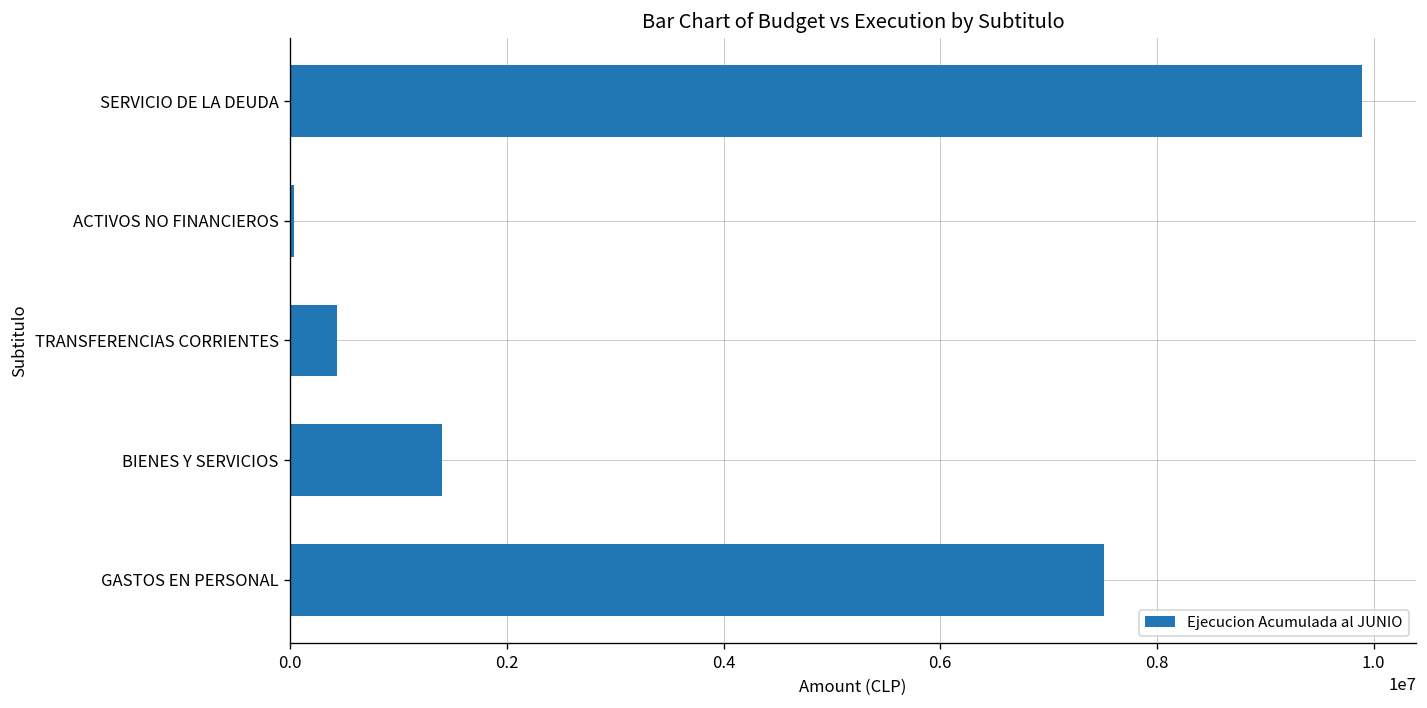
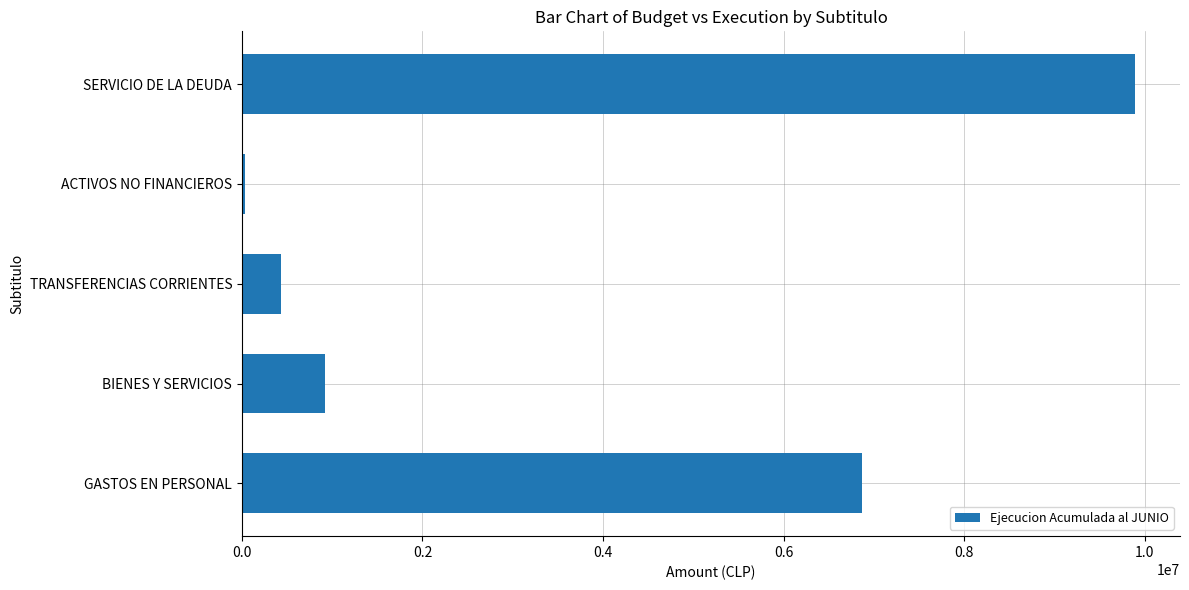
BIENES Y SERVICIOS: 1400000 -> 900000
GASTOS EN PERSONAL: 7500000 -> 6900000
